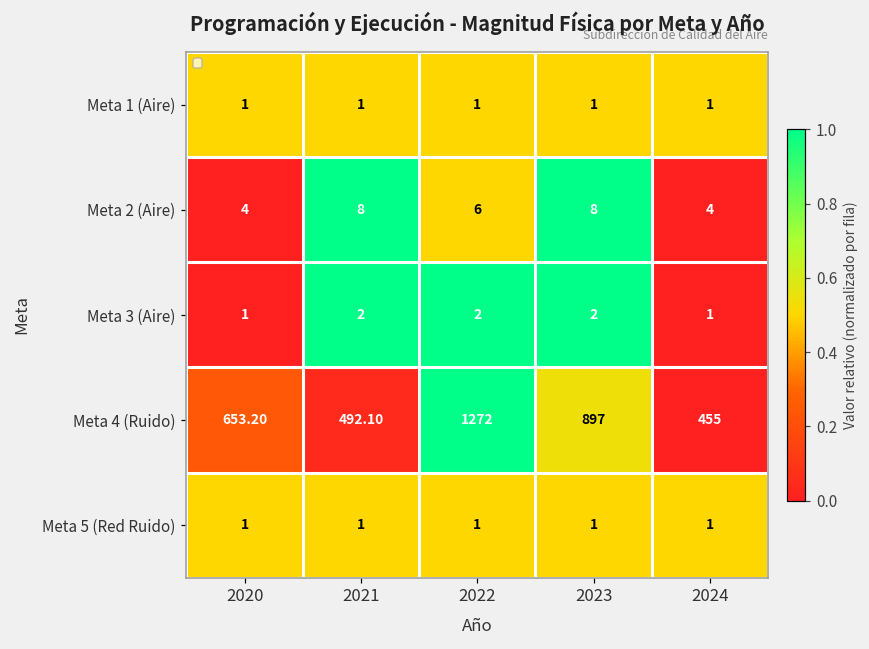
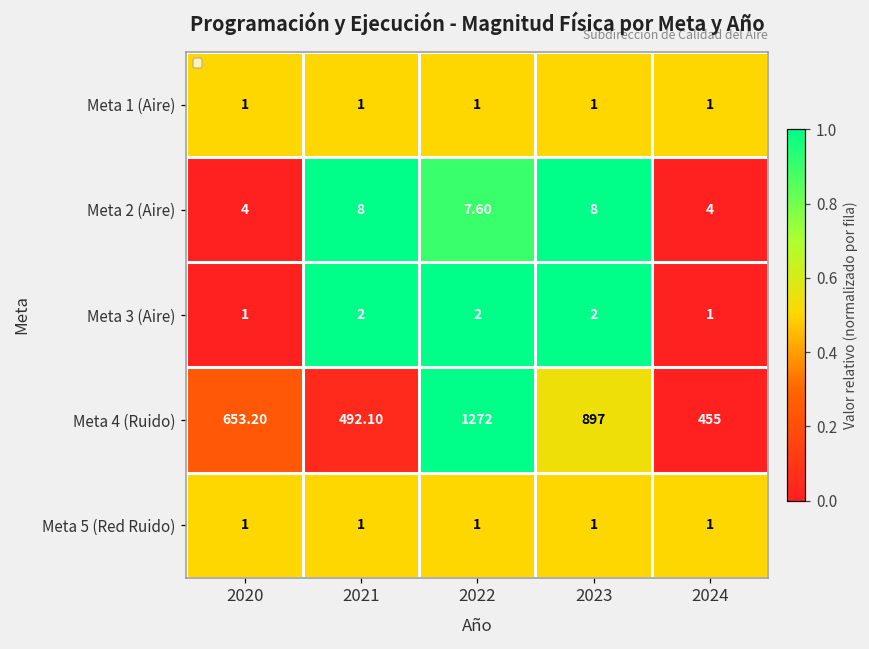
Meta 2 (Aire), 2022: 6 -> 7.60
